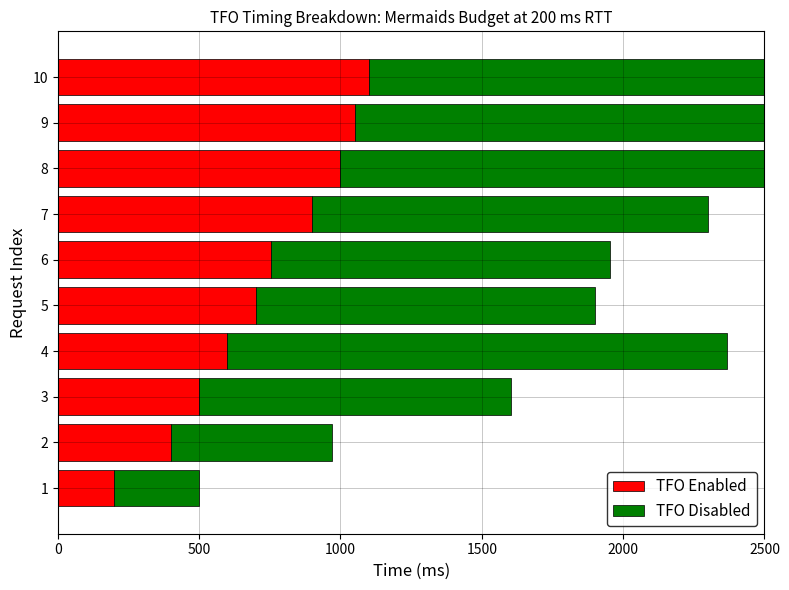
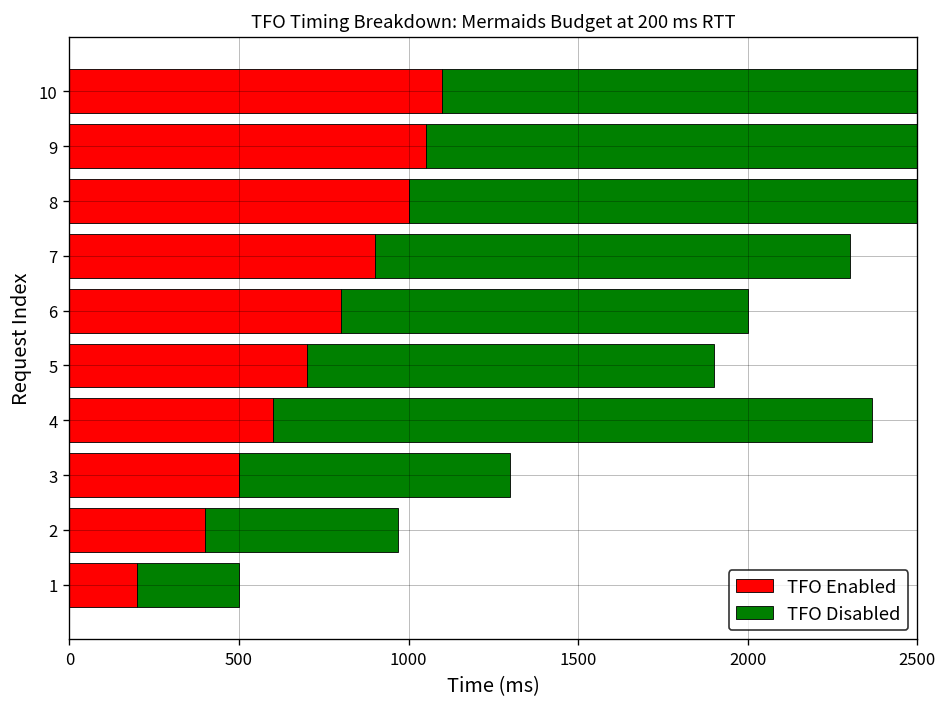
TFO Enabled, 6: 750 -> 800
TFO Disabled, 3: 1100 -> 800
